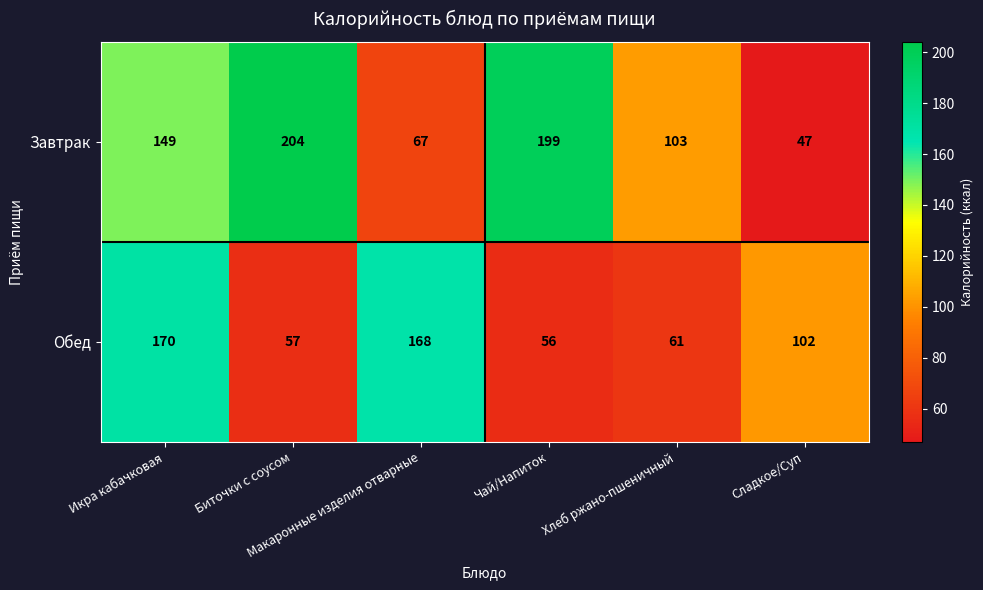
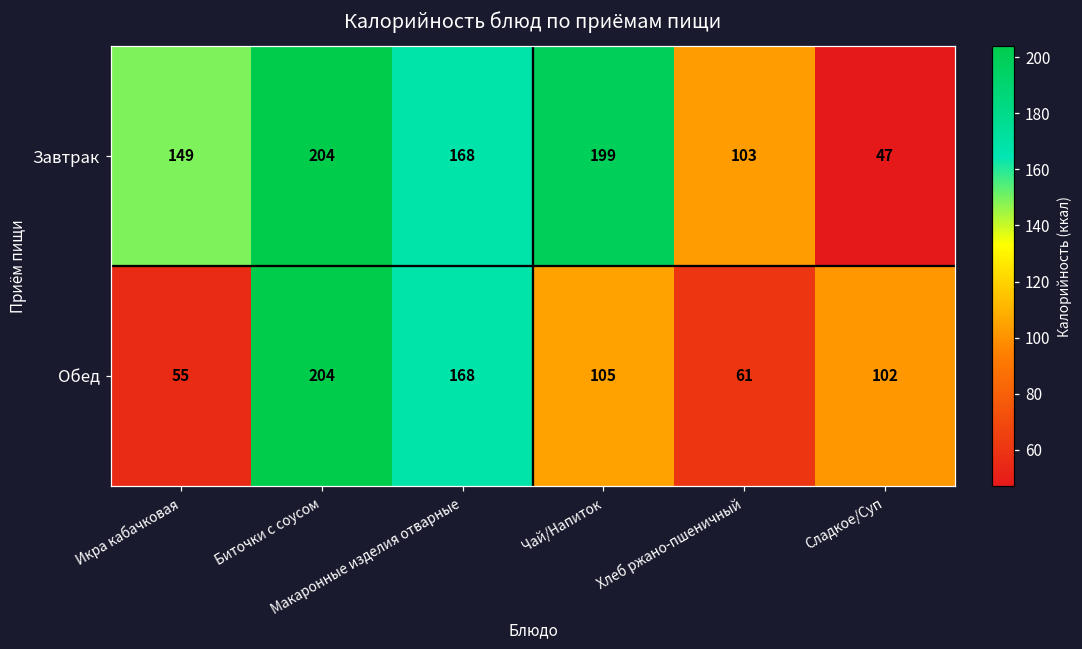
Завтрак, Макаронные изделия отварные: 67 -> 168
Обед, Икра кабачковая: 170 -> 55
Обед, Биточки с соусом: 57 -> 204
Обед, Чай/Напиток: 56 -> 105
